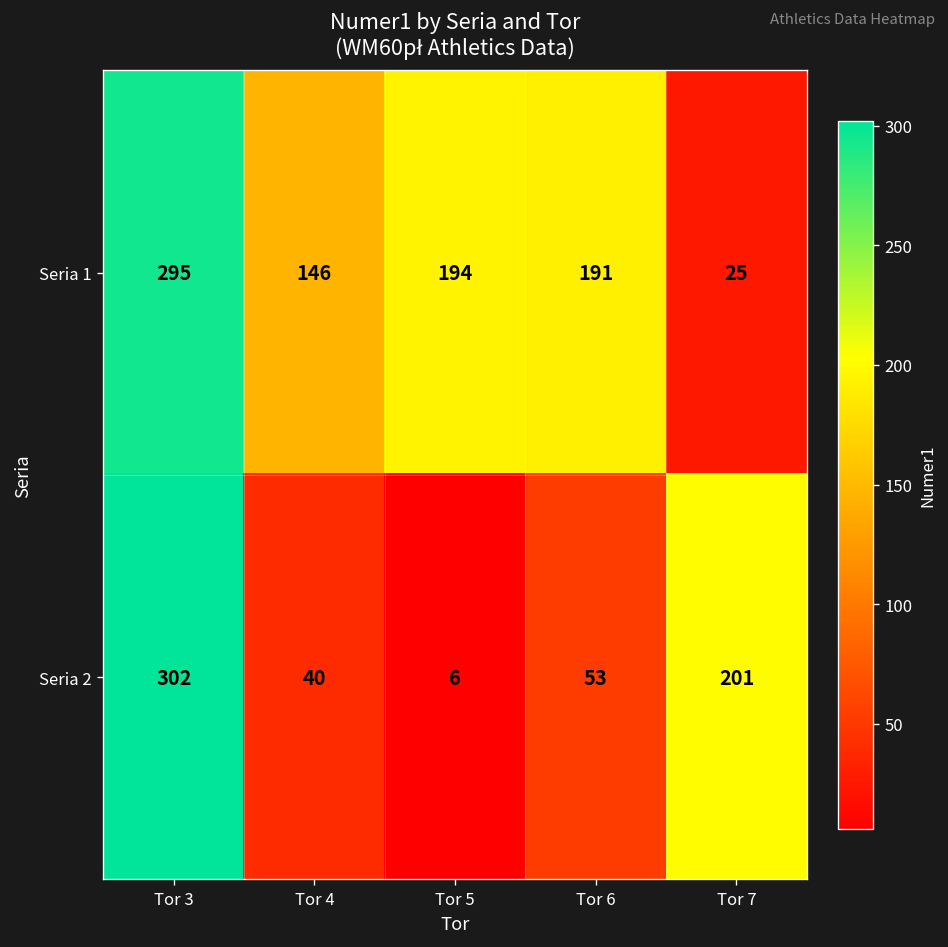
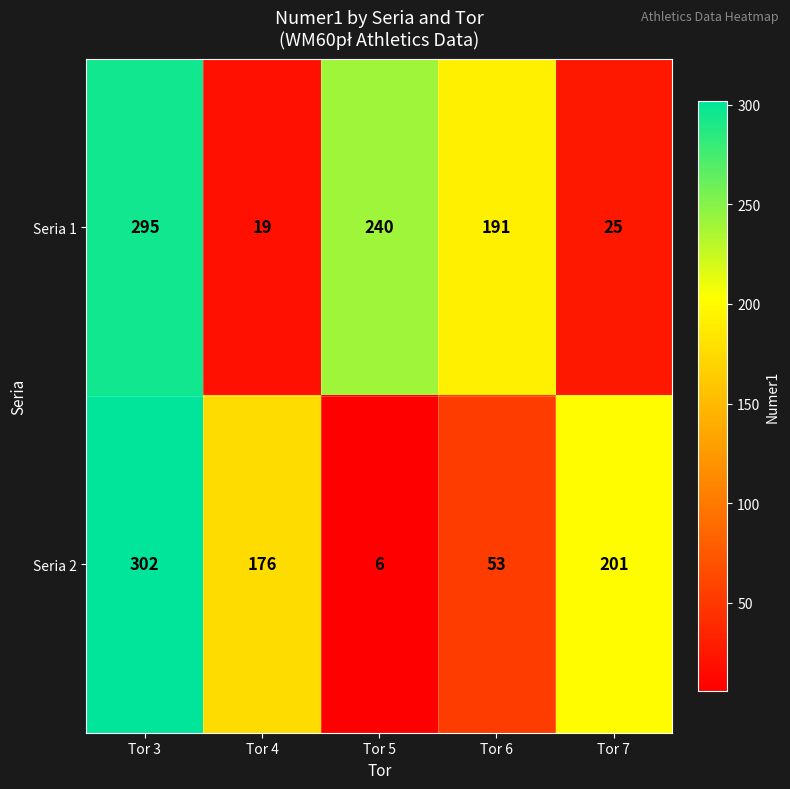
Seria 1, Tor 4: 146 -> 19
Seria 1, Tor 5: 194 -> 240
Seria 2, Tor 4: 40 -> 176
